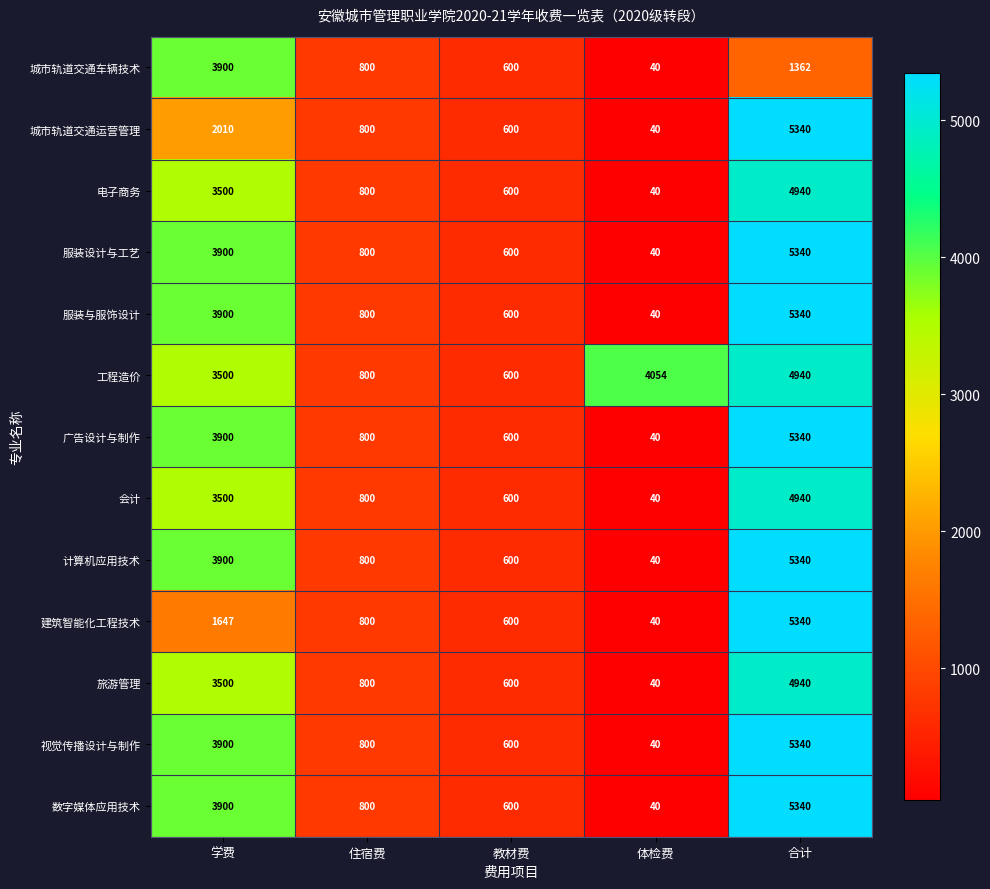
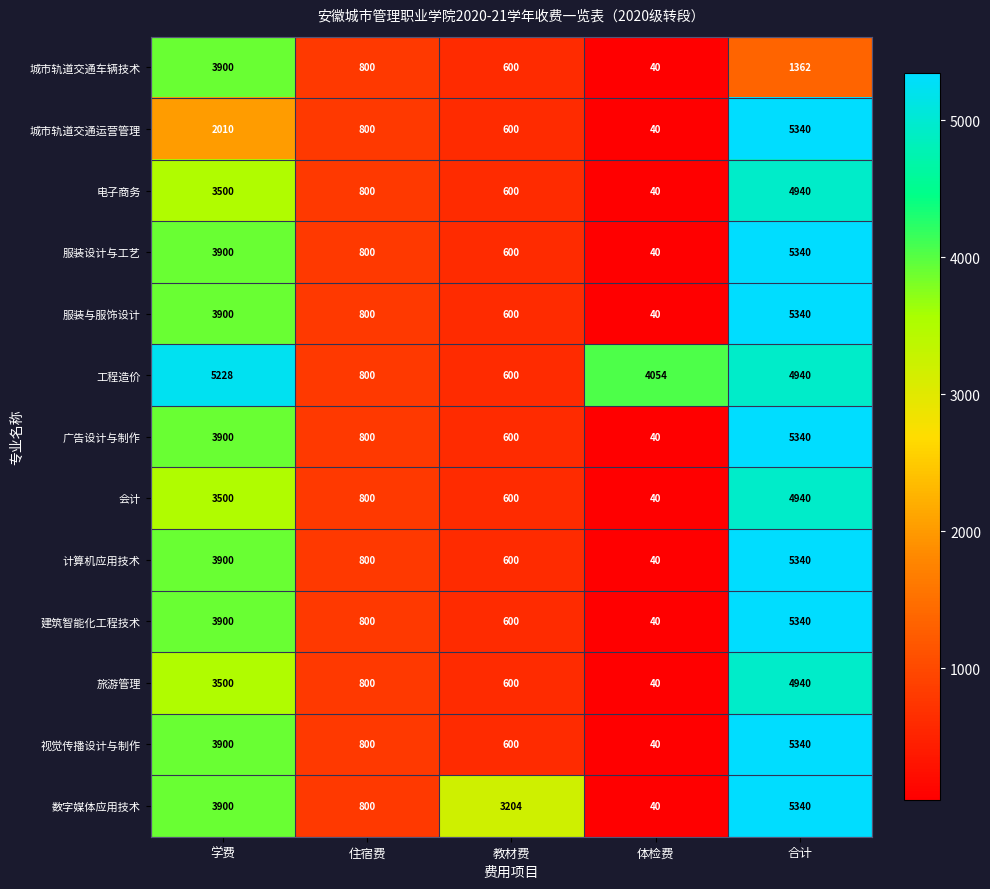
工程造价, 学费: 3500 -> 5228
建筑智能化工程技术, 学费: 1647 -> 3900
数字媒体应用技术, 教材费: 600 -> 3204
